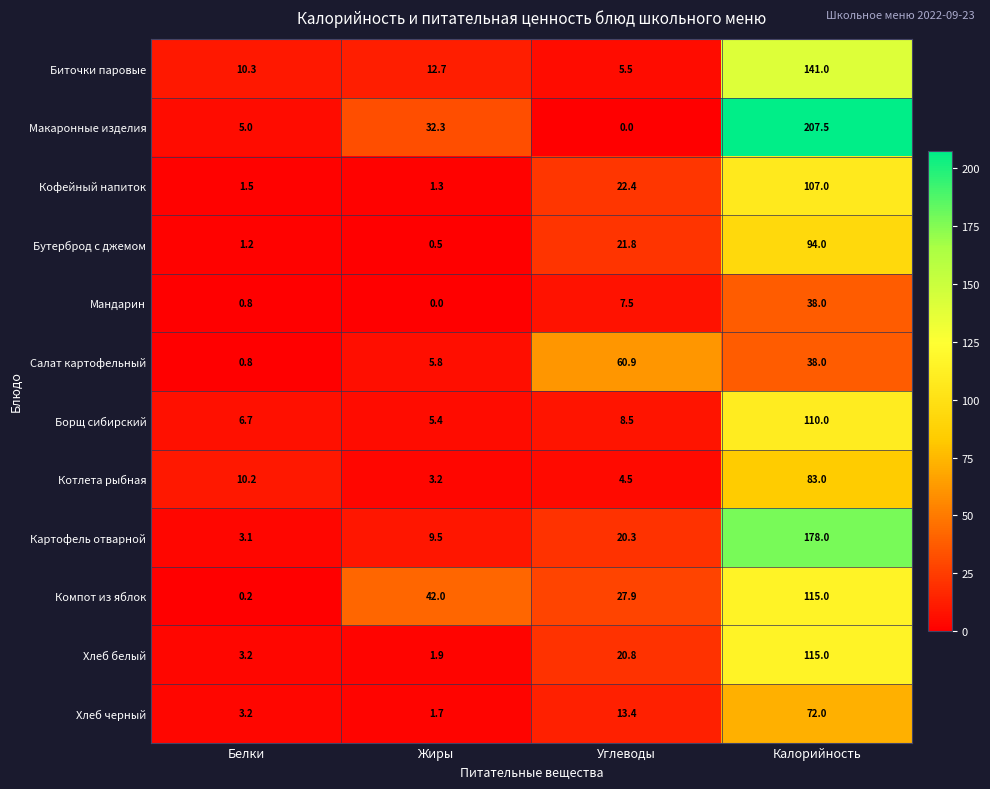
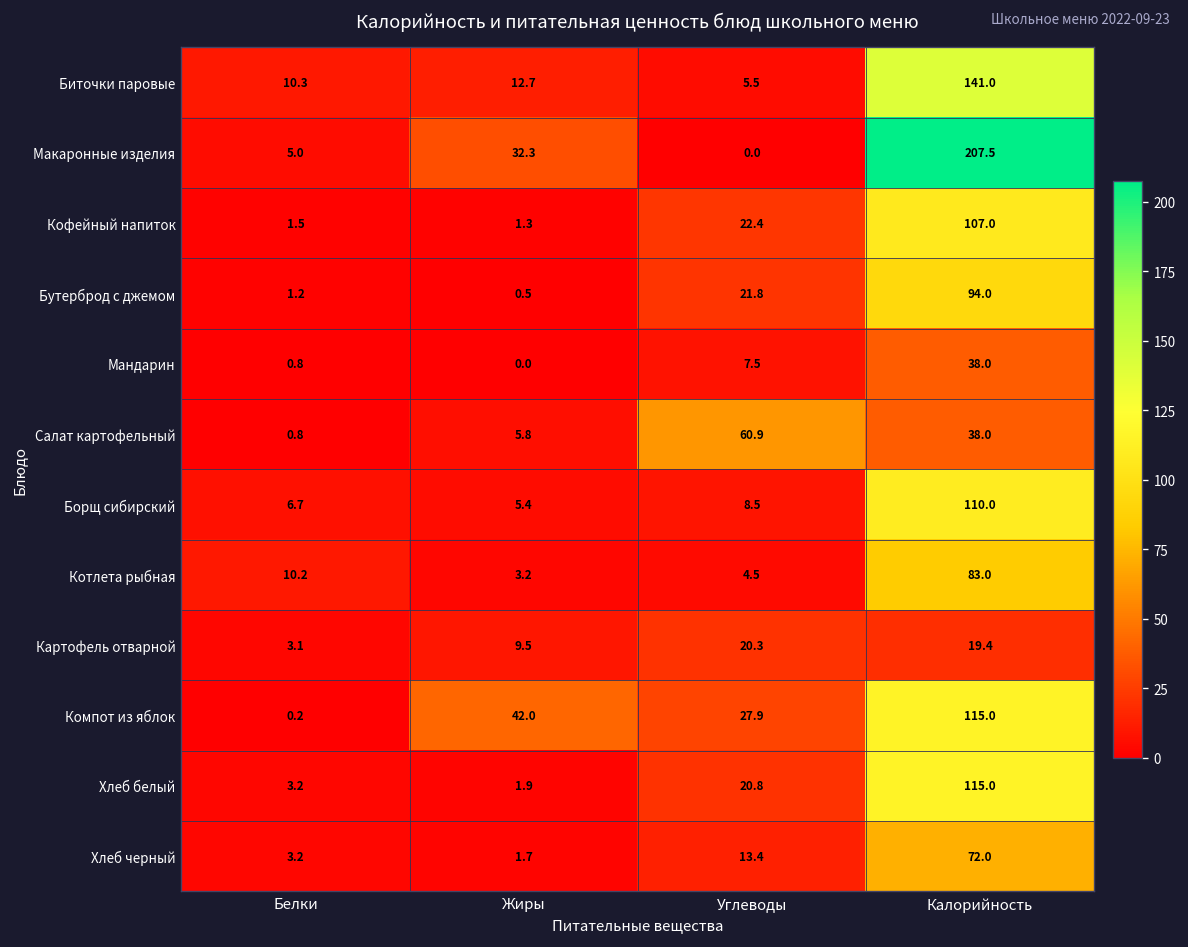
Картофель отварной, Калорийность: 178.0 -> 19.4
